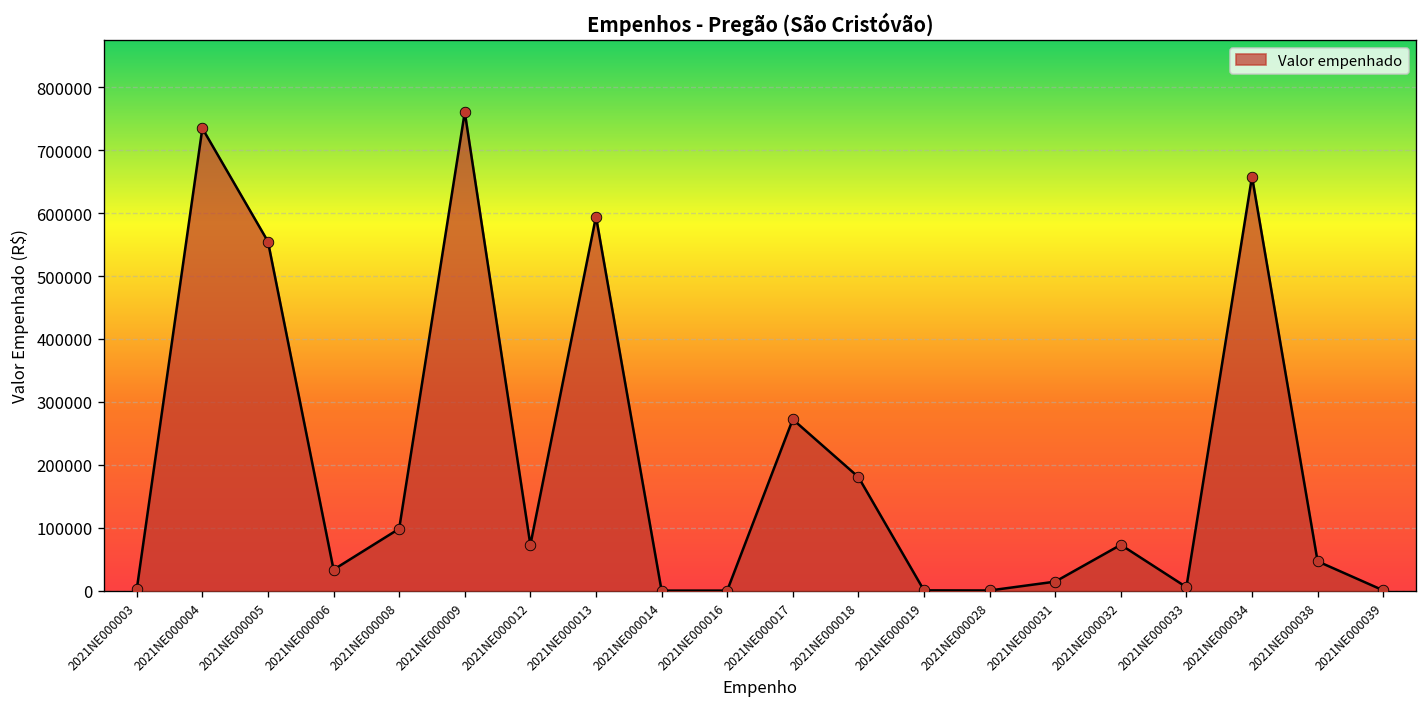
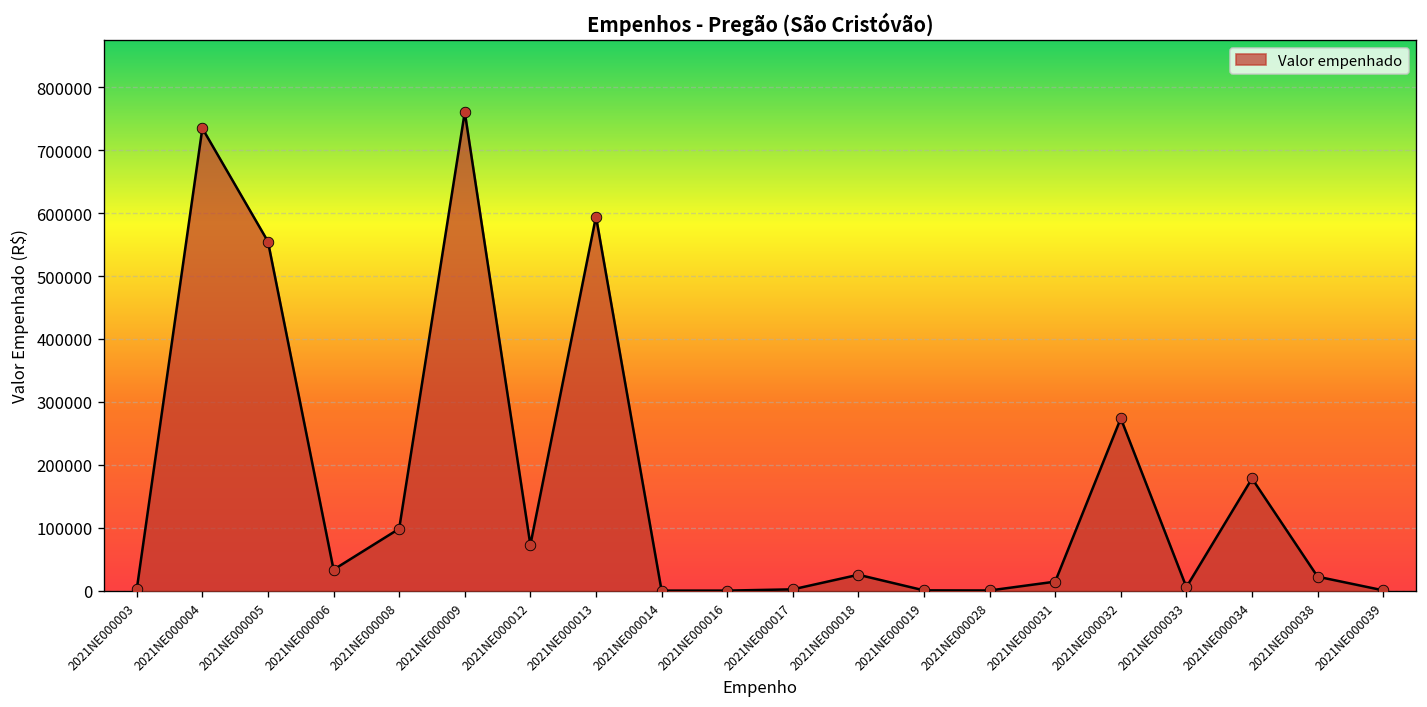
2021NE000017: 270000 -> 0
2021NE000018: 180000 -> 30000
2021NE000032: 70000 -> 270000
2021NE000034: 660000 -> 180000
2021NE000038: 50000 -> 20000
